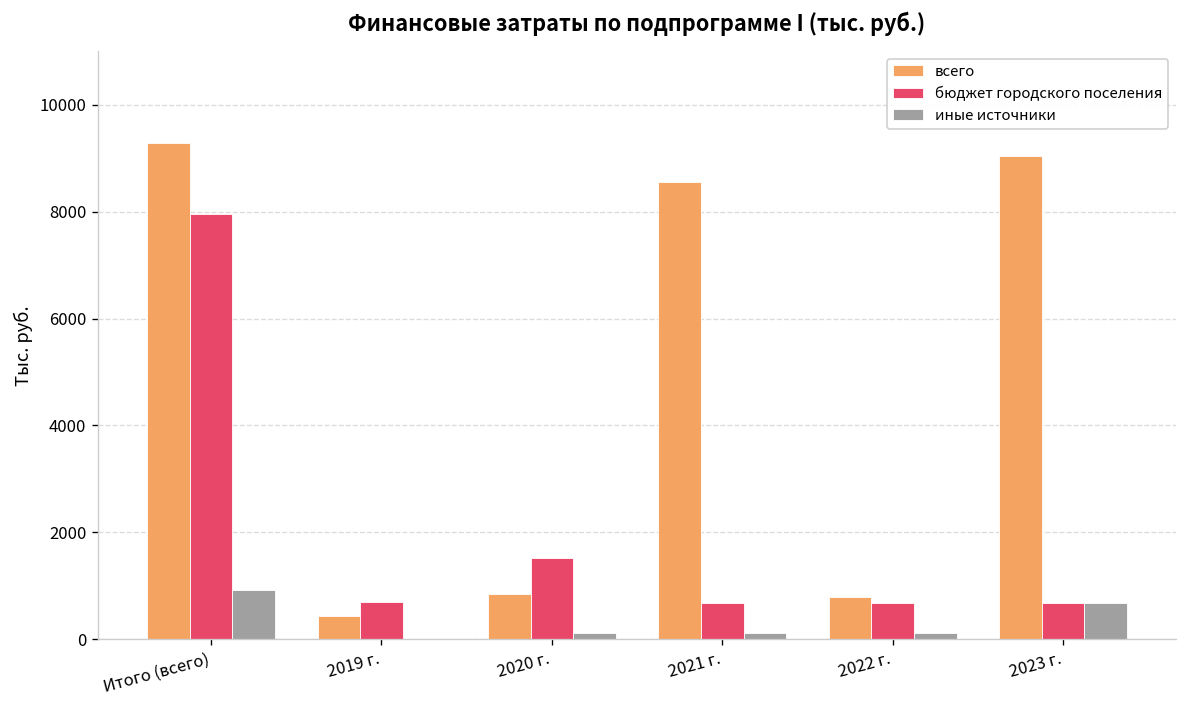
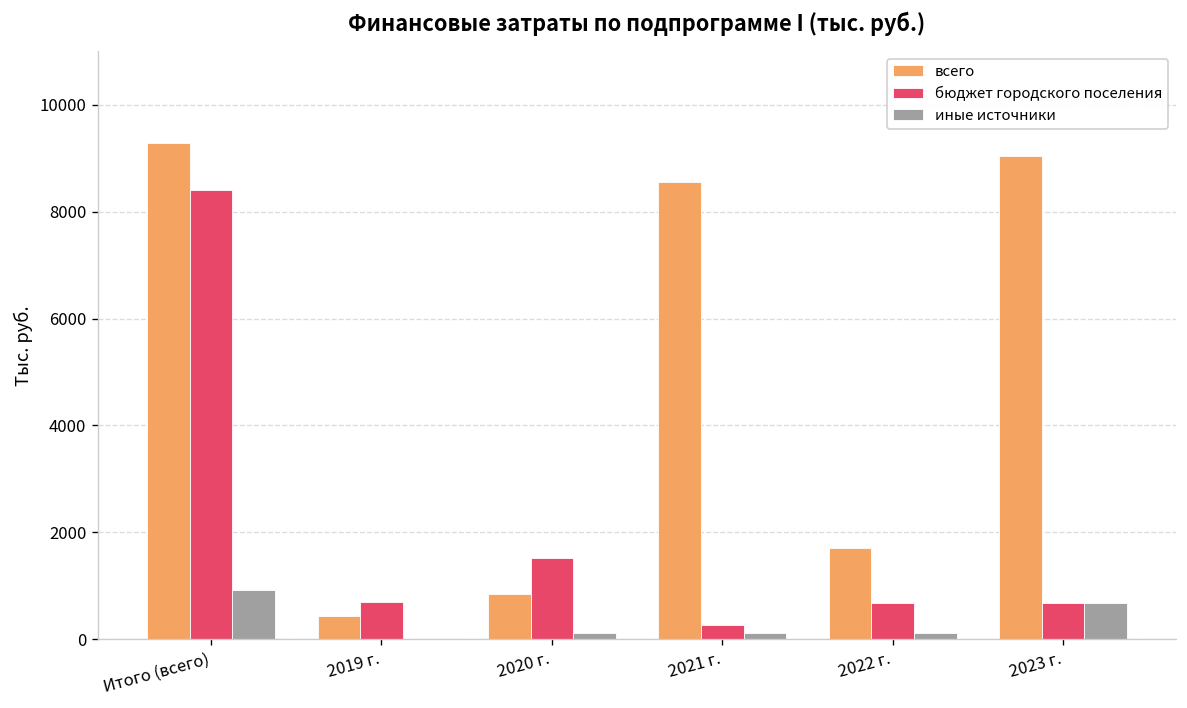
бюджет городского поселения, Итого (всего): 8000 -> 8400
бюджет городского поселения, 2021 г.: 700 -> 300
всего, 2022 г.: 800 -> 1700
